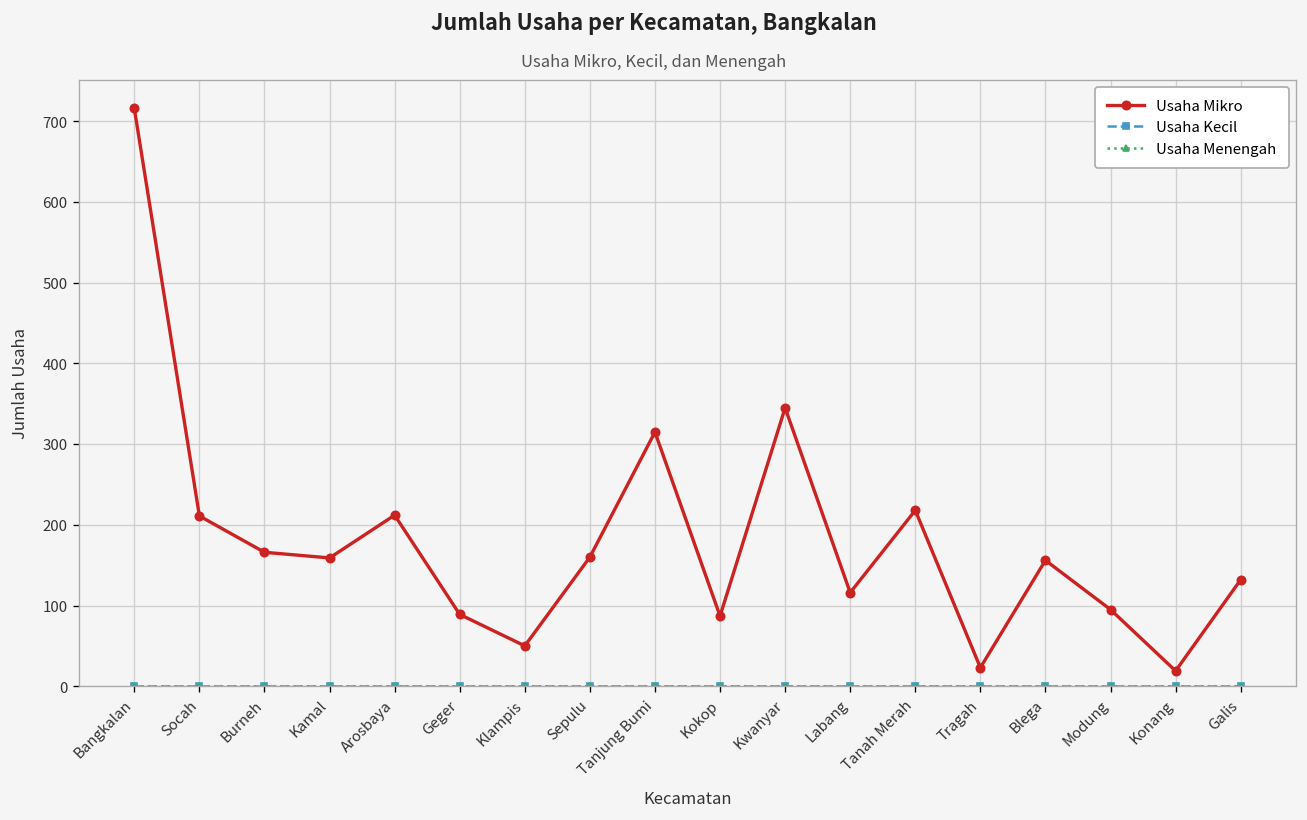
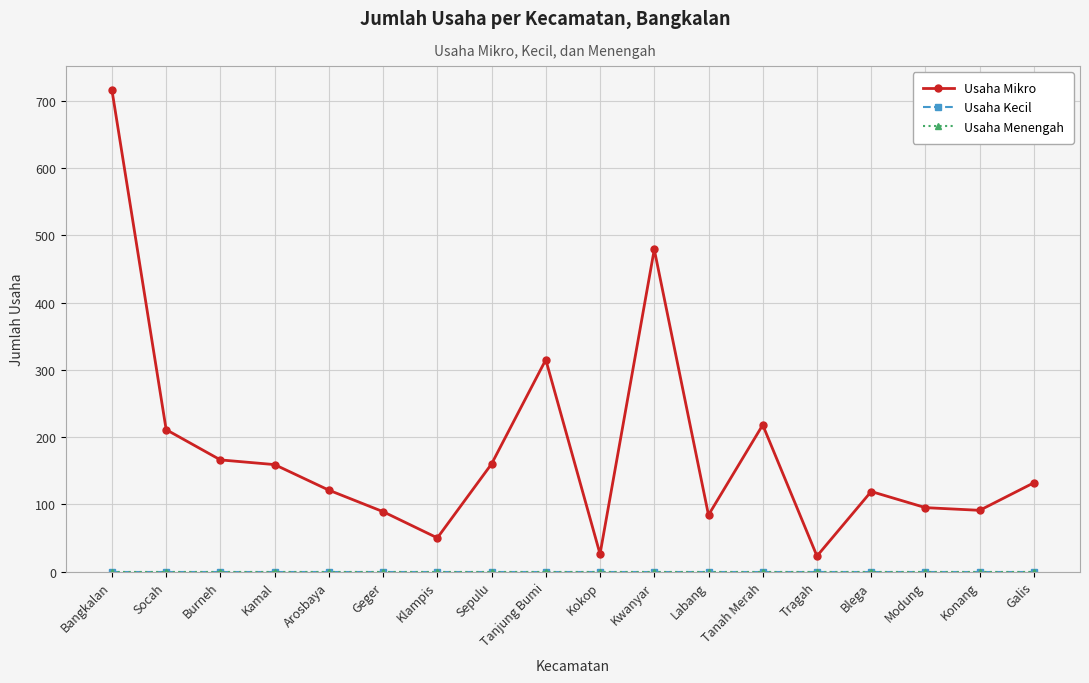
Usaha Mikro, Arosbaya: 210 -> 120
Usaha Mikro, Kokop: 90 -> 30
Usaha Mikro, Kwanyar: 350 -> 480
Usaha Mikro, Labang: 120 -> 80
Usaha Mikro, Blega: 160 -> 120
Usaha Mikro, Konang: 20 -> 90
